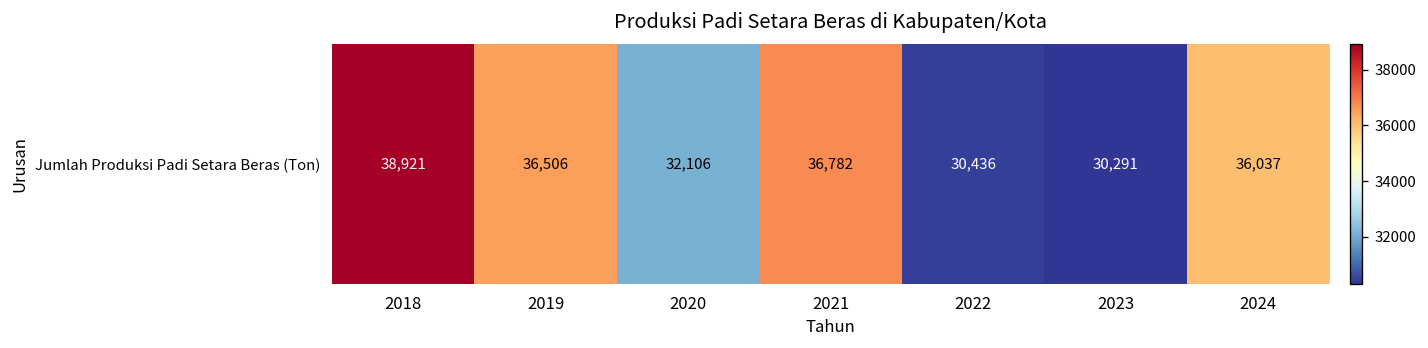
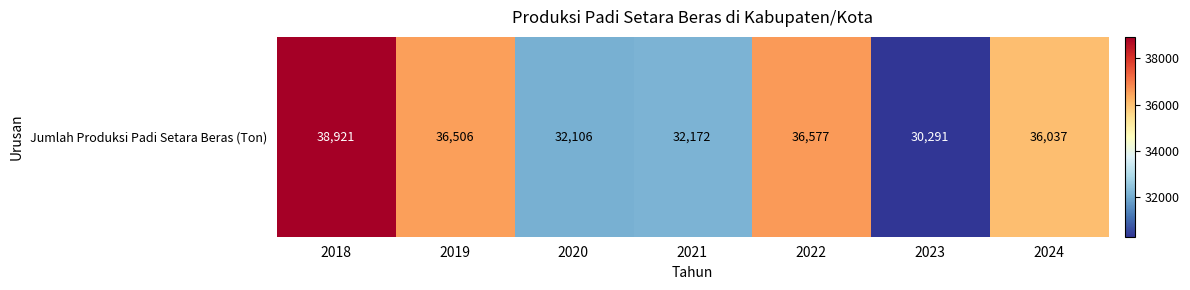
Jumlah Produksi Padi Setara Beras (Ton), 2021: 36,782 -> 32,172
Jumlah Produksi Padi Setara Beras (Ton), 2022: 30,436 -> 36,577
